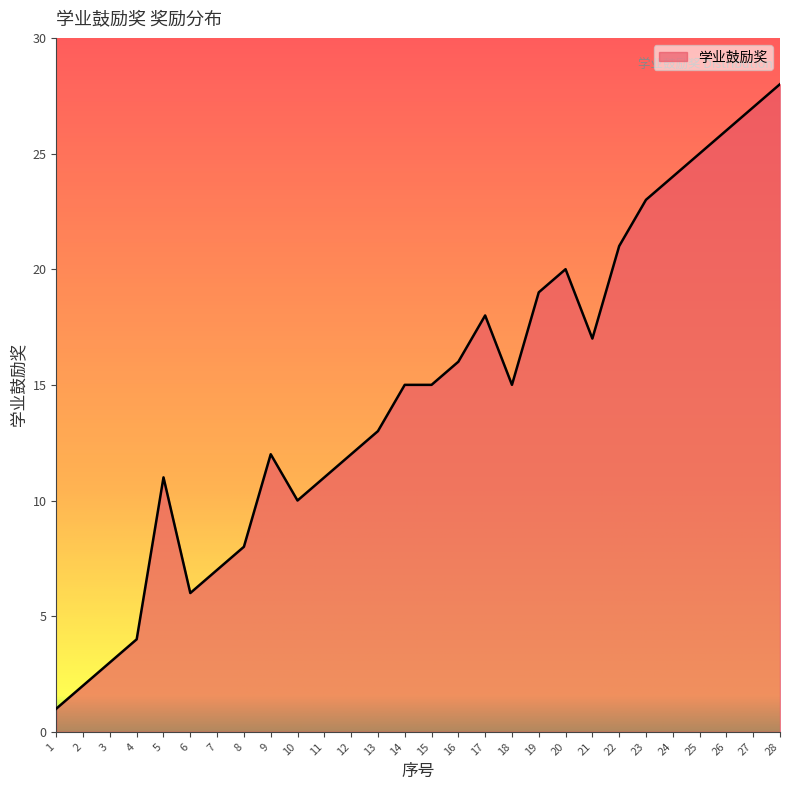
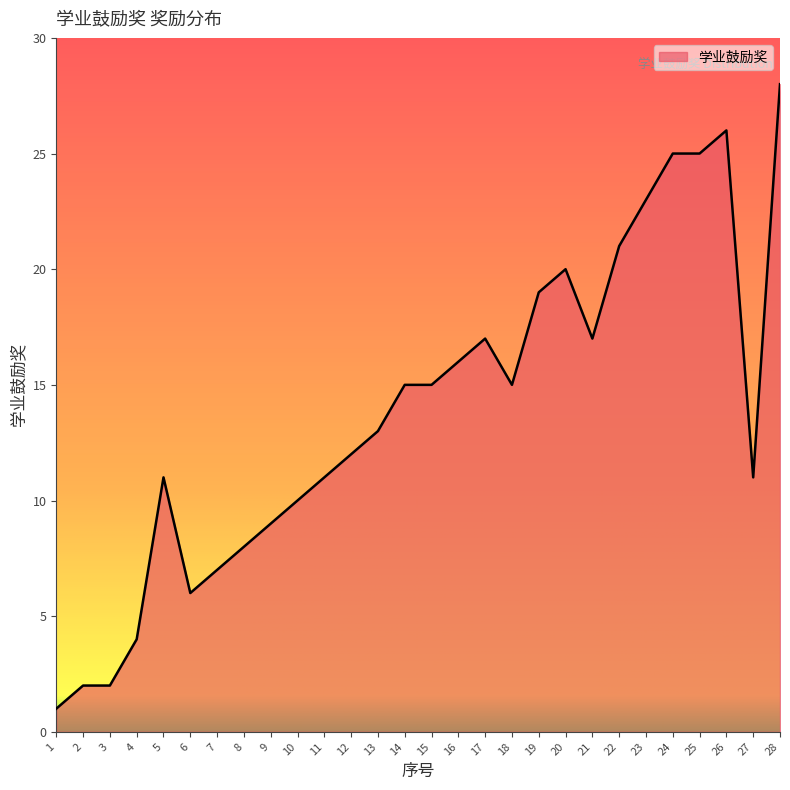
3: 3 -> 2
9: 12 -> 9
17: 18 -> 17
24: 24 -> 25
27: 27 -> 11
